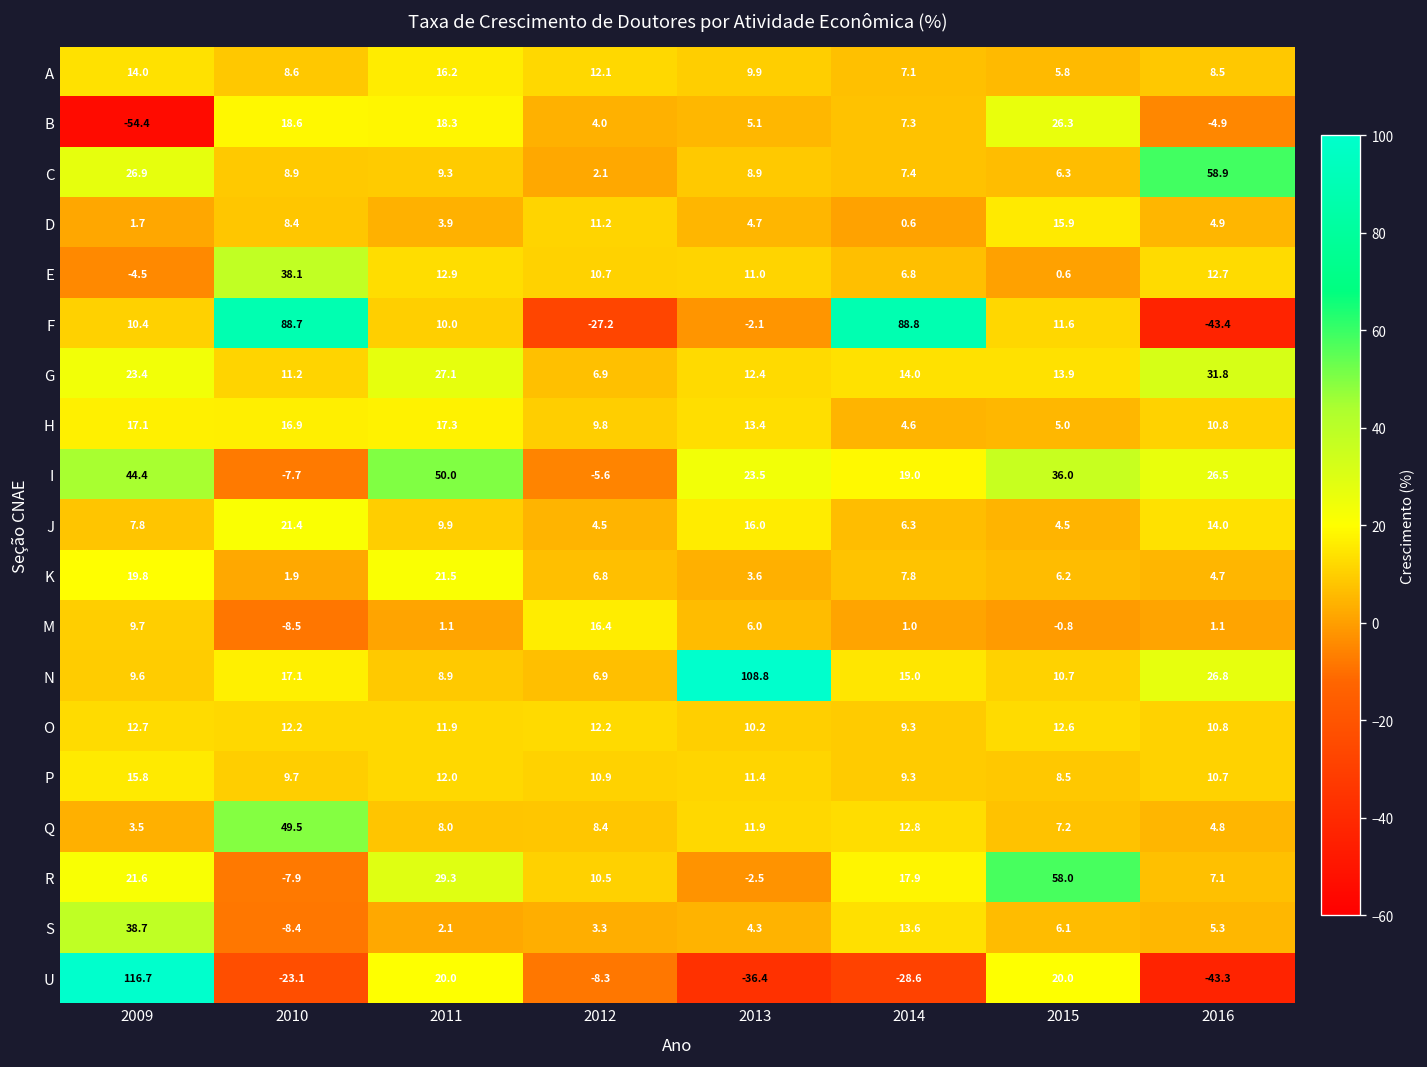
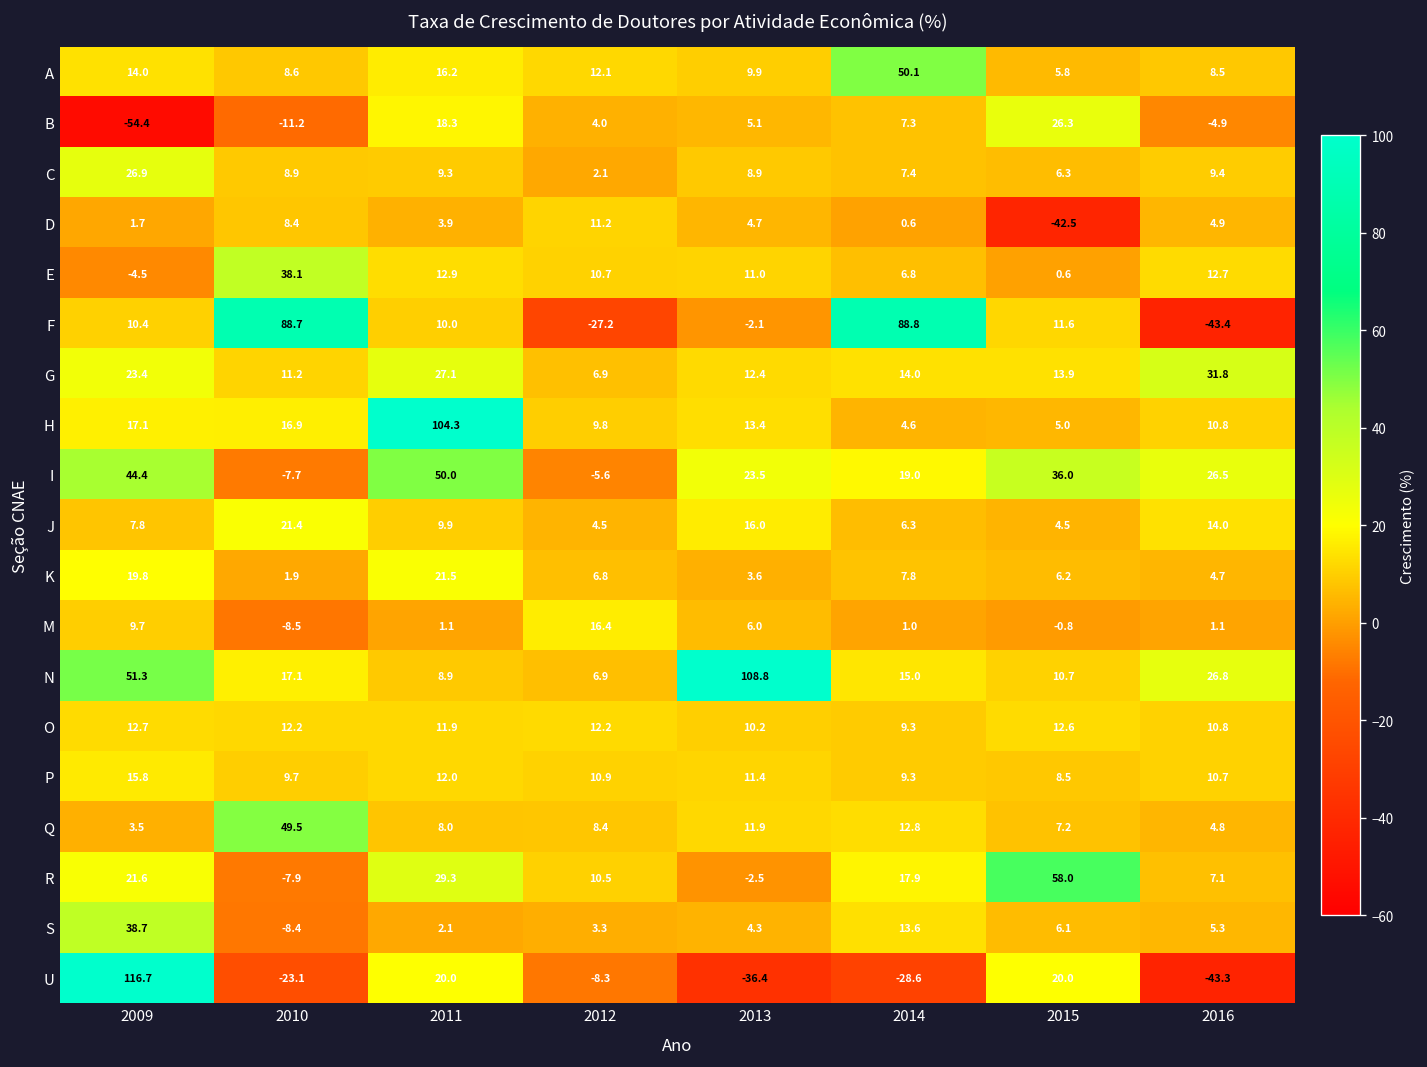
A, 2014: 7.1 -> 50.1
B, 2010: 18.6 -> -11.2
C, 2016: 58.9 -> 9.4
D, 2015: 15.9 -> -42.5
H, 2011: 17.3 -> 104.3
N, 2009: 9.6 -> 51.3
